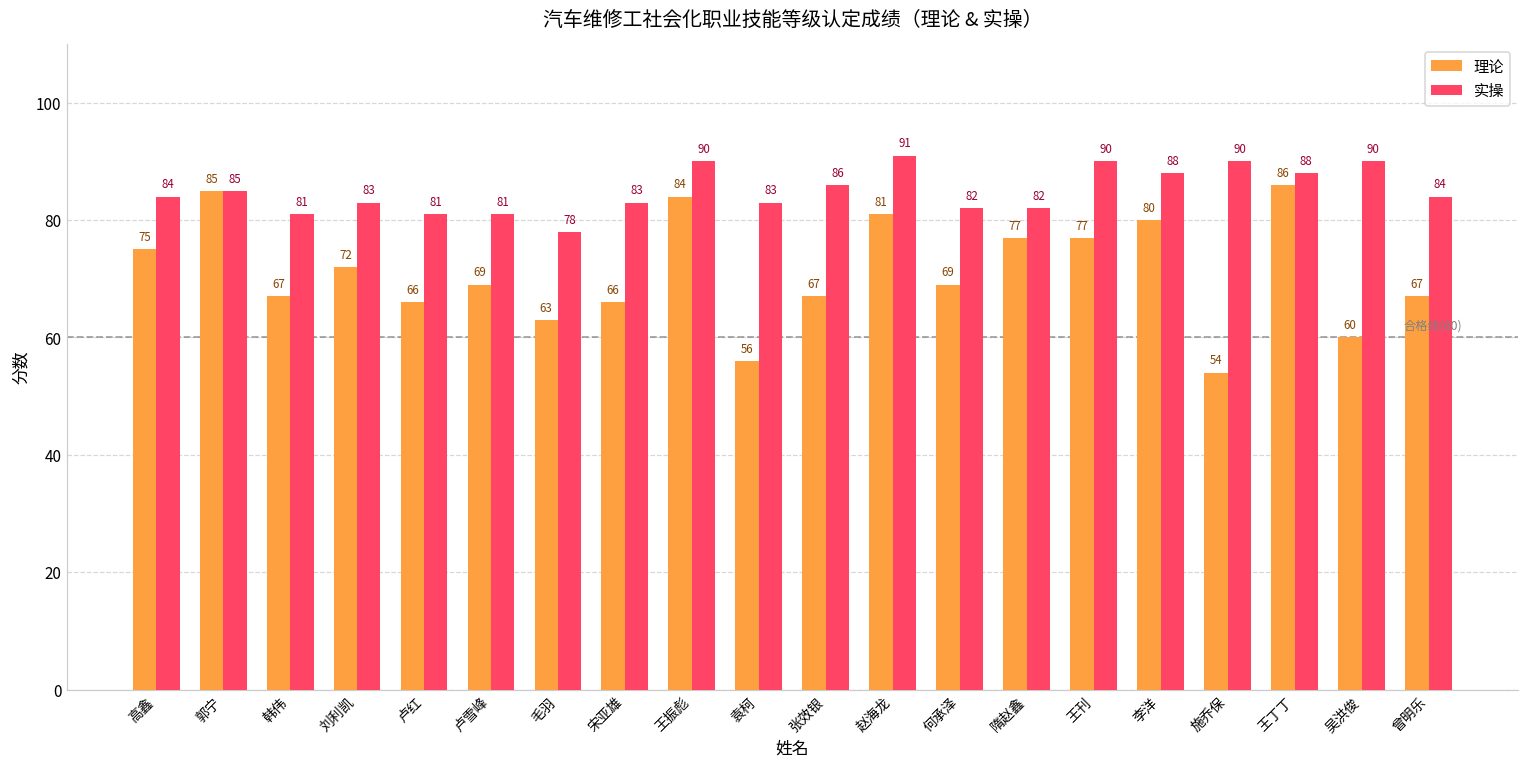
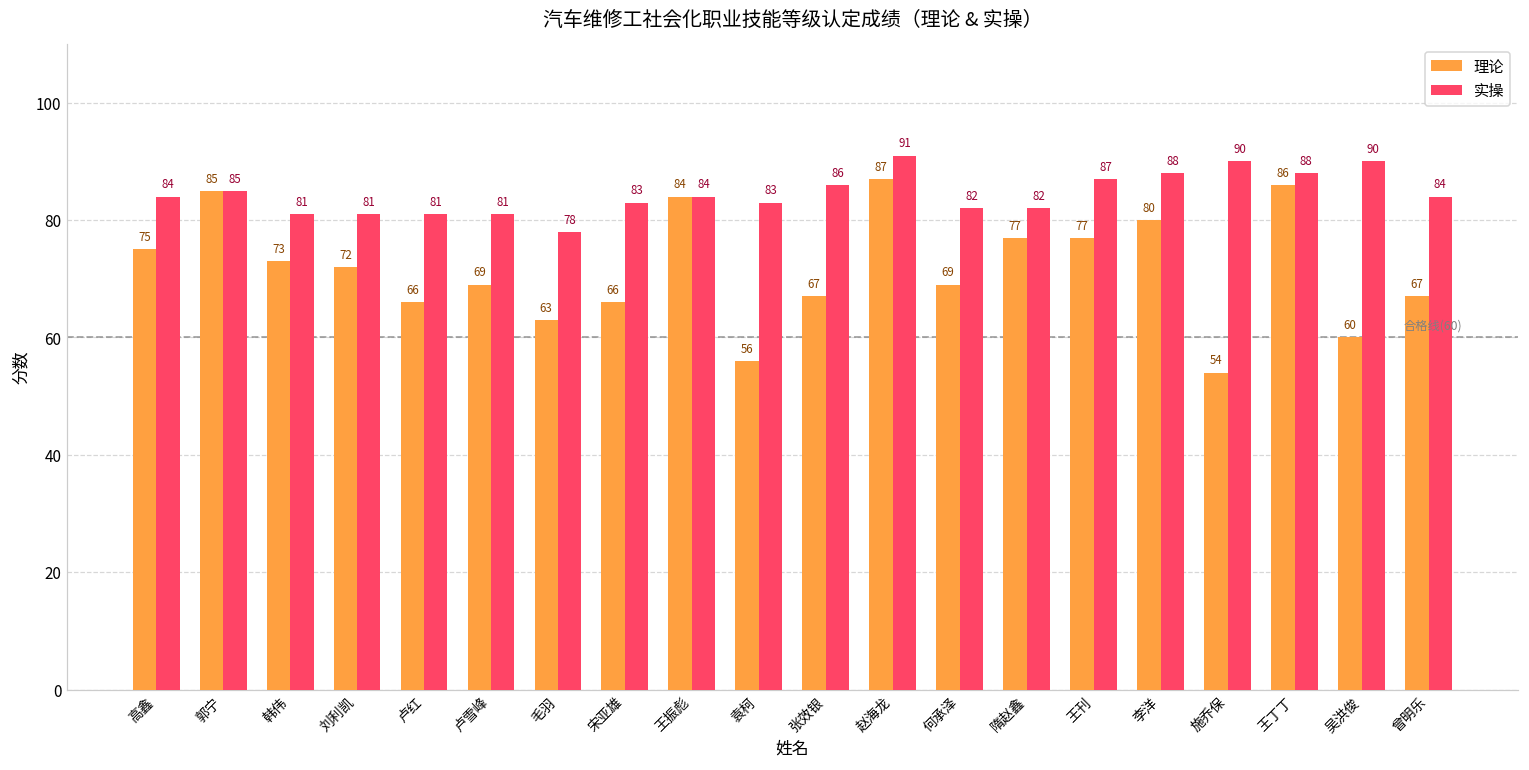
理论, 韩伟: 67 -> 73
实操, 刘利凯: 83 -> 81
实操, 王振彪: 90 -> 84
理论, 赵海龙: 81 -> 87
实操, 王刊: 90 -> 87
